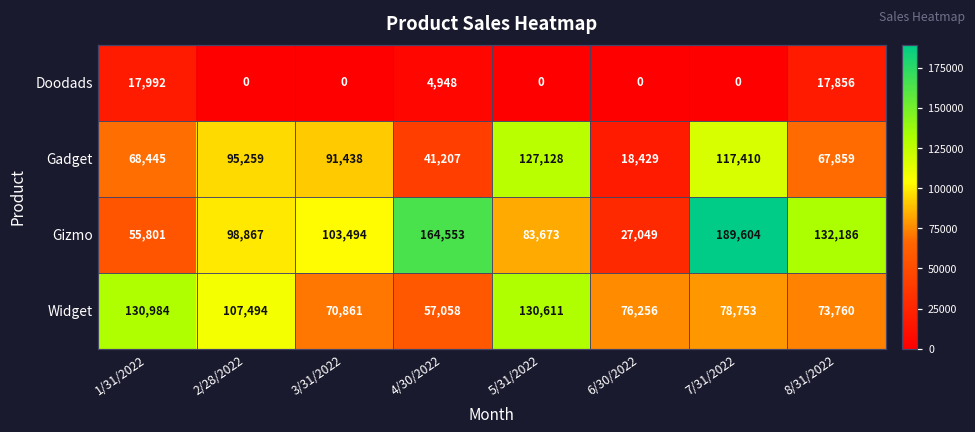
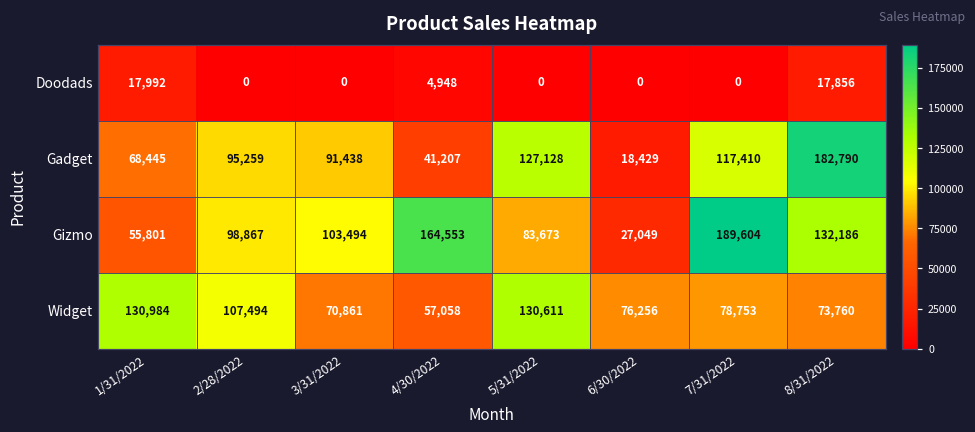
Gadget, 8/31/2022: 67,859 -> 182,790
